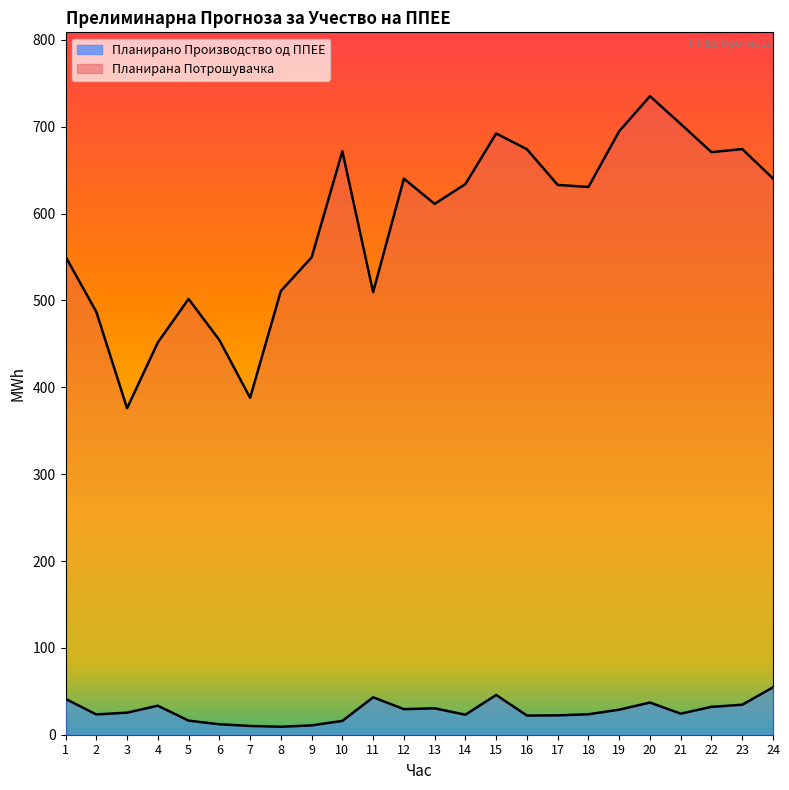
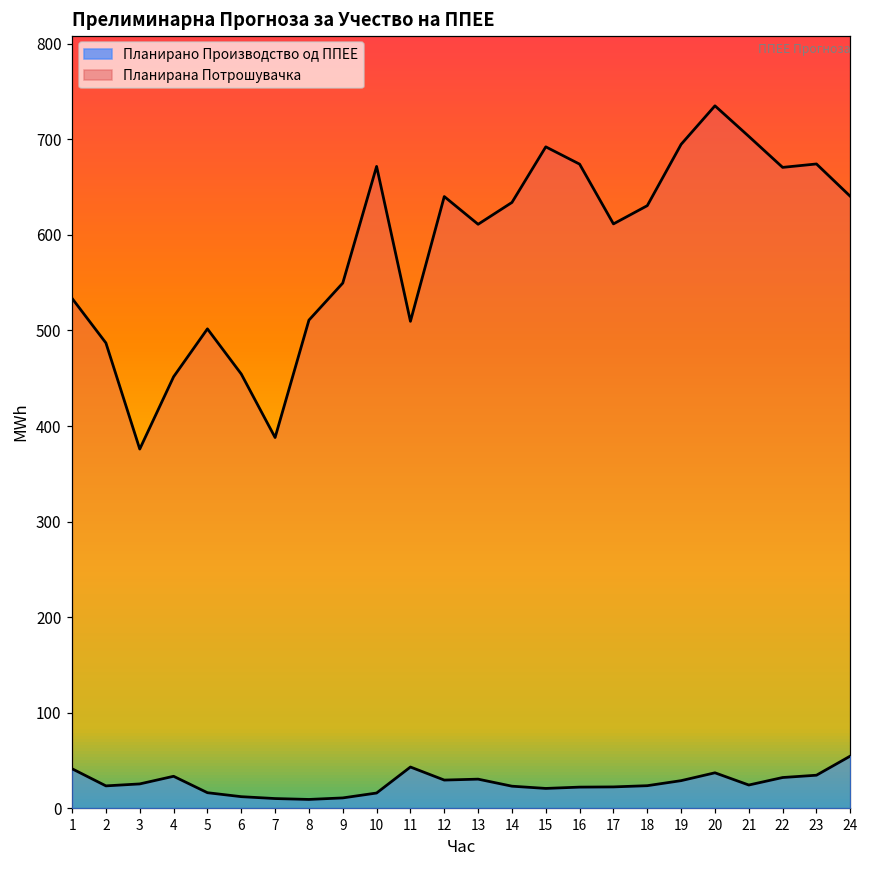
Планирана Потрошувачка, 1: 550 -> 530
Планирано Производство од ППЕЕ, 15: 50 -> 20
Планирана Потрошувачка, 17: 630 -> 610
